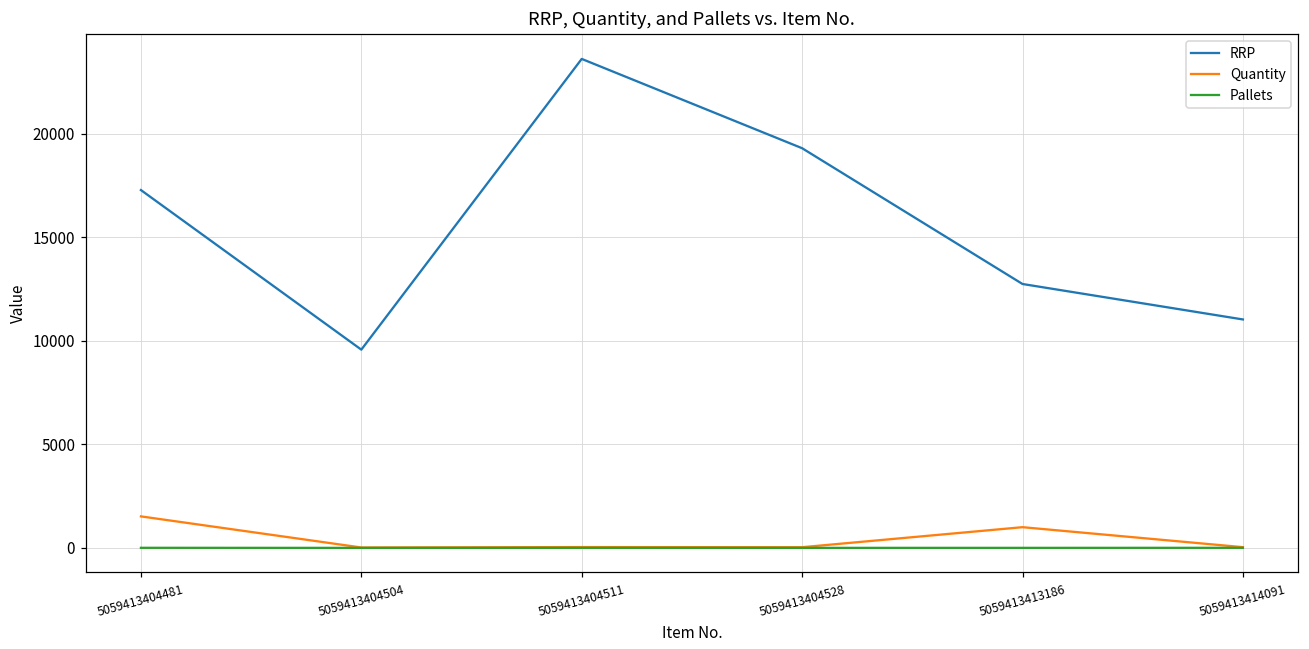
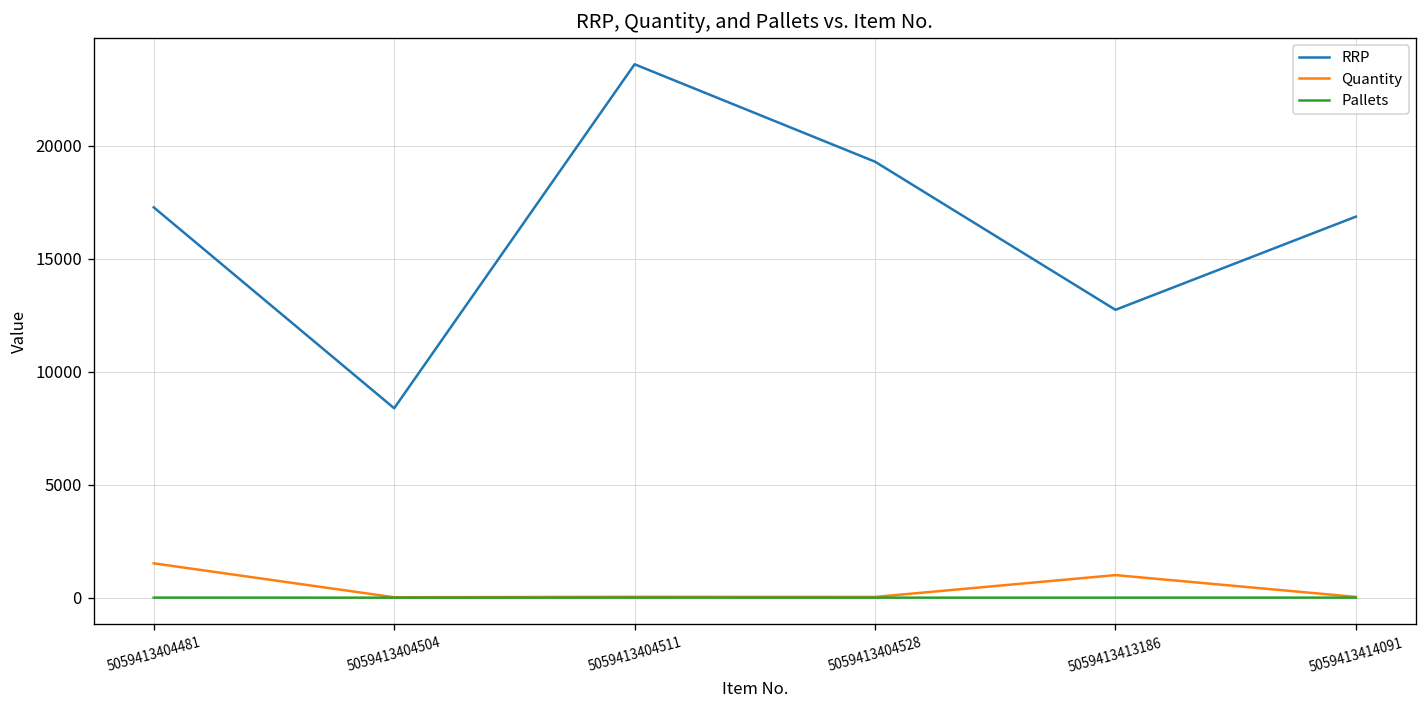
RRP, 5059413404504: 9600 -> 8400
RRP, 5059413414091: 11000 -> 16900
